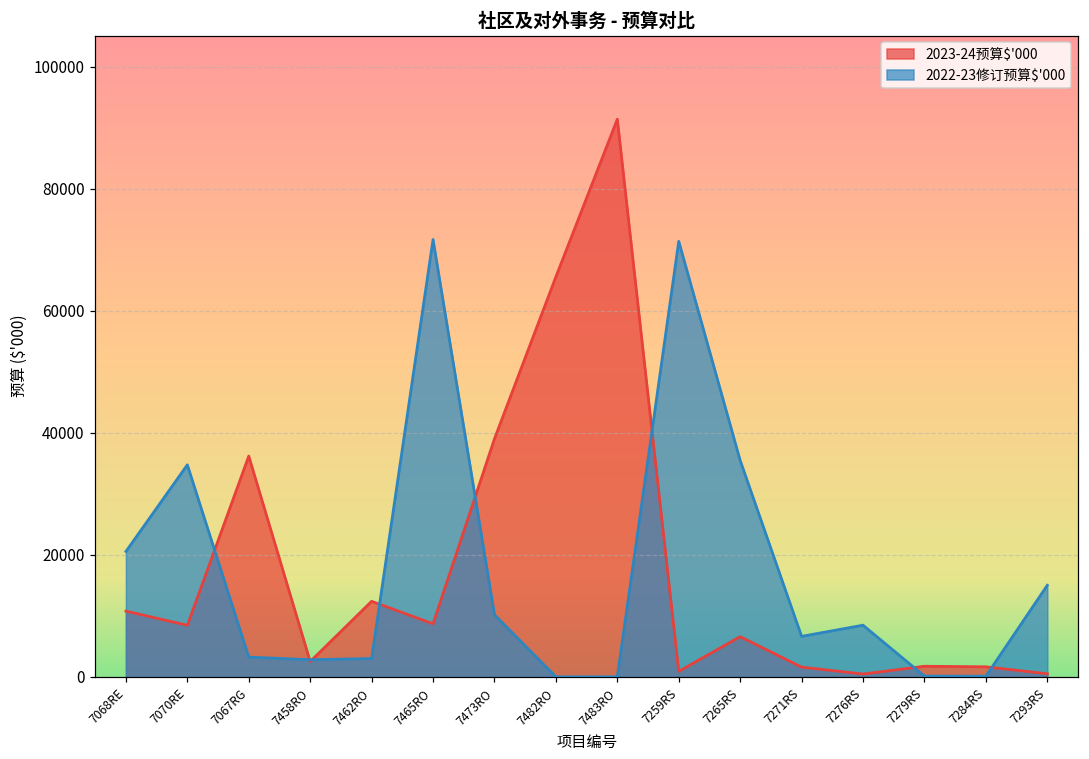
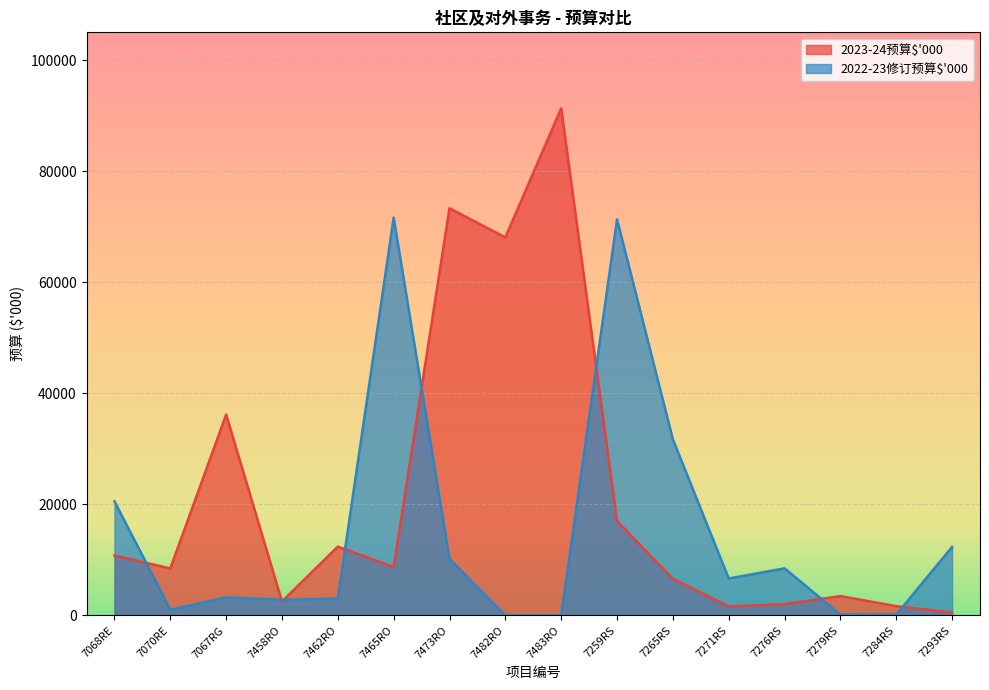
2022-23修订预算$'000, 7070RE: 35000 -> 1000
2023-24预算$'000, 7473RO: 39000 -> 73000
2023-24预算$'000, 7482RO: 66000 -> 68000
2023-24预算$'000, 7259RS: 1000 -> 17000
2022-23修订预算$'000, 7265RS: 35000 -> 32000
2023-24预算$'000, 7276RS: 0 -> 2000
2023-24预算$'000, 7279RS: 2000 -> 3000
2022-23修订预算$'000, 7293RS: 15000 -> 12000
